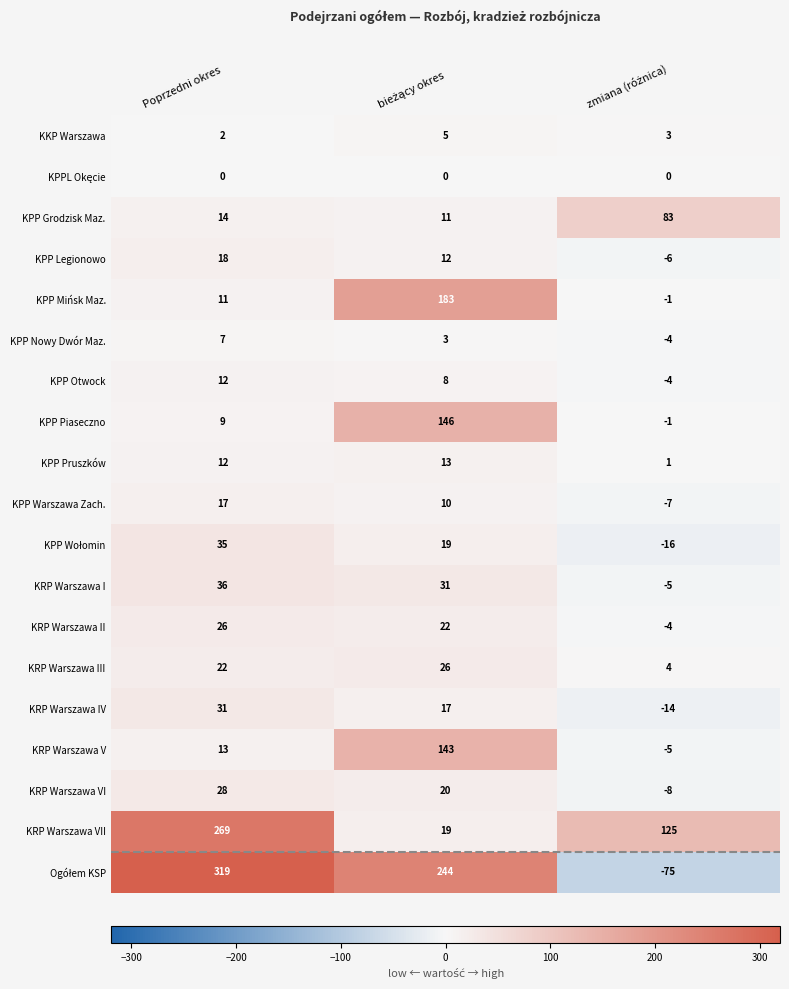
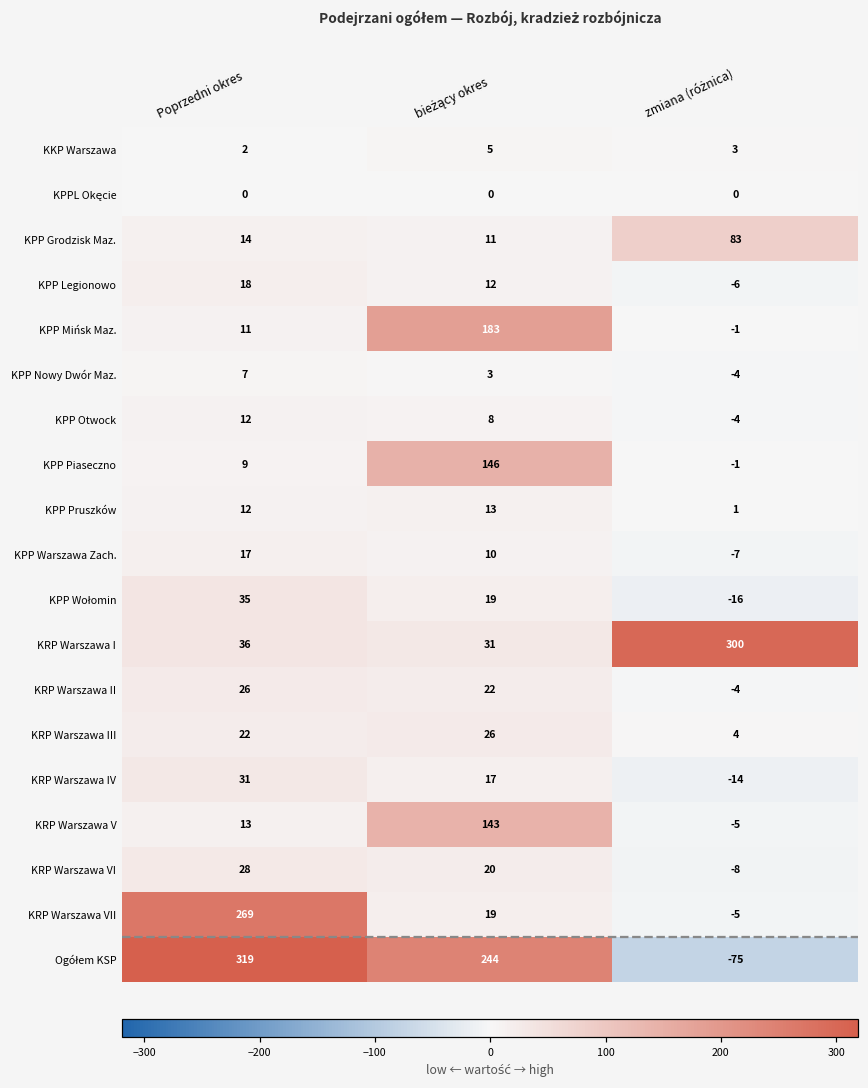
KRP Warszawa I, zmiana (różnica): -5 -> 300
KRP Warszawa VII, zmiana (różnica): 125 -> -5
